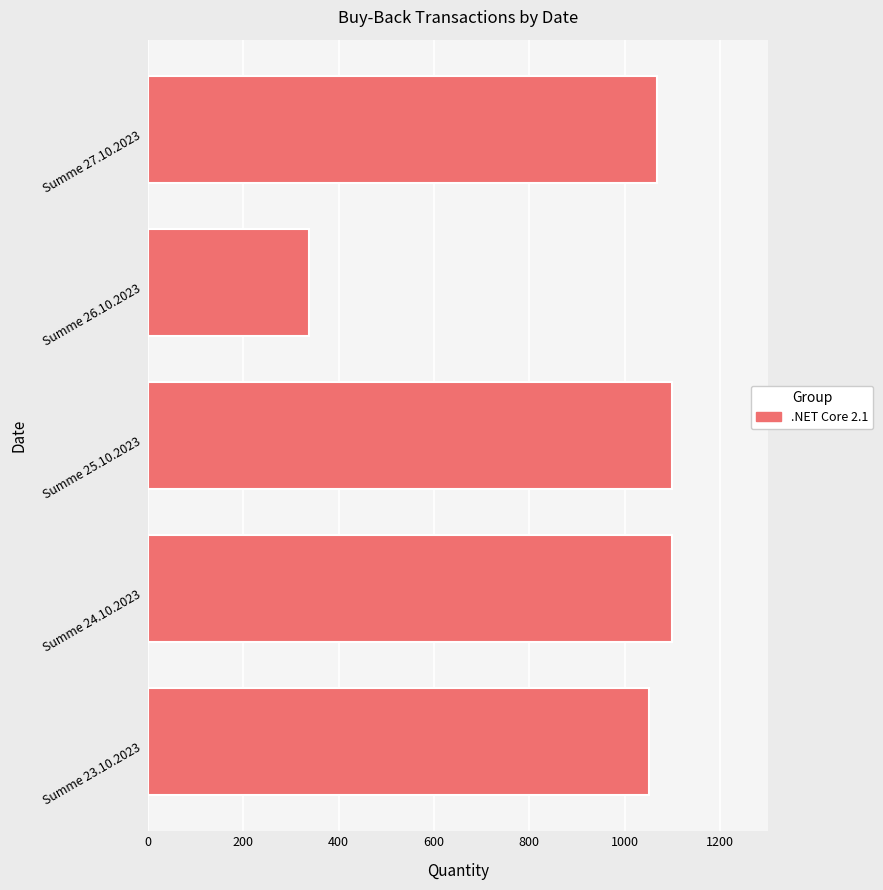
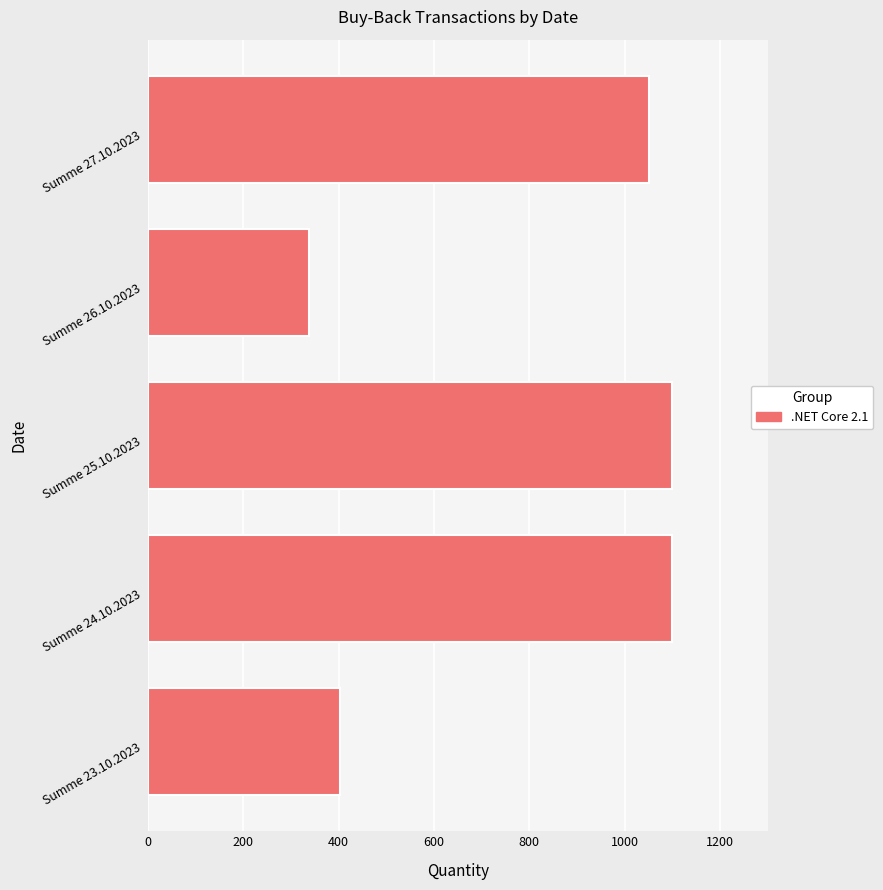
Summe 27.10.2023: 1070 -> 1050
Summe 23.10.2023: 1050 -> 400
